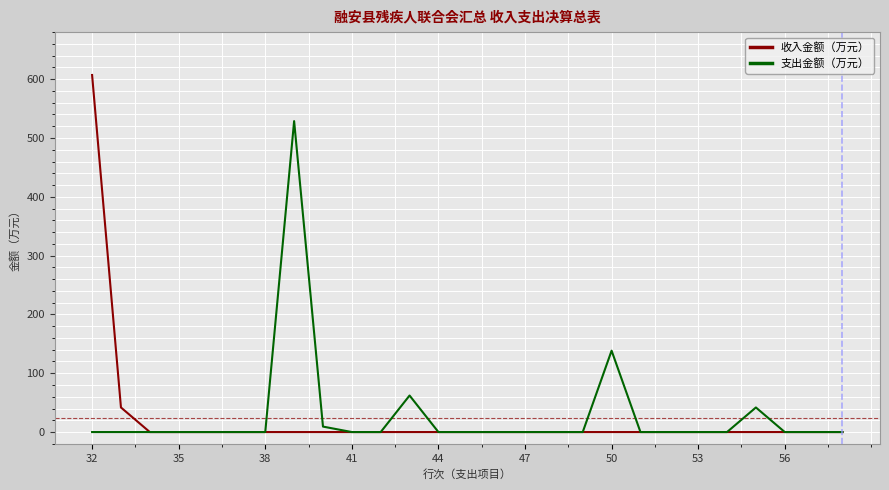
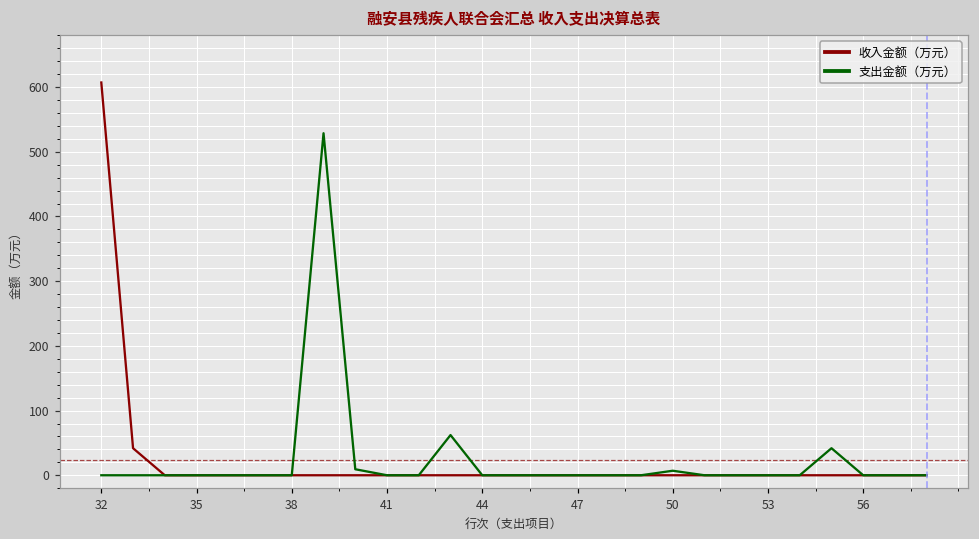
支出金额（万元）, 50: 140 -> 10
